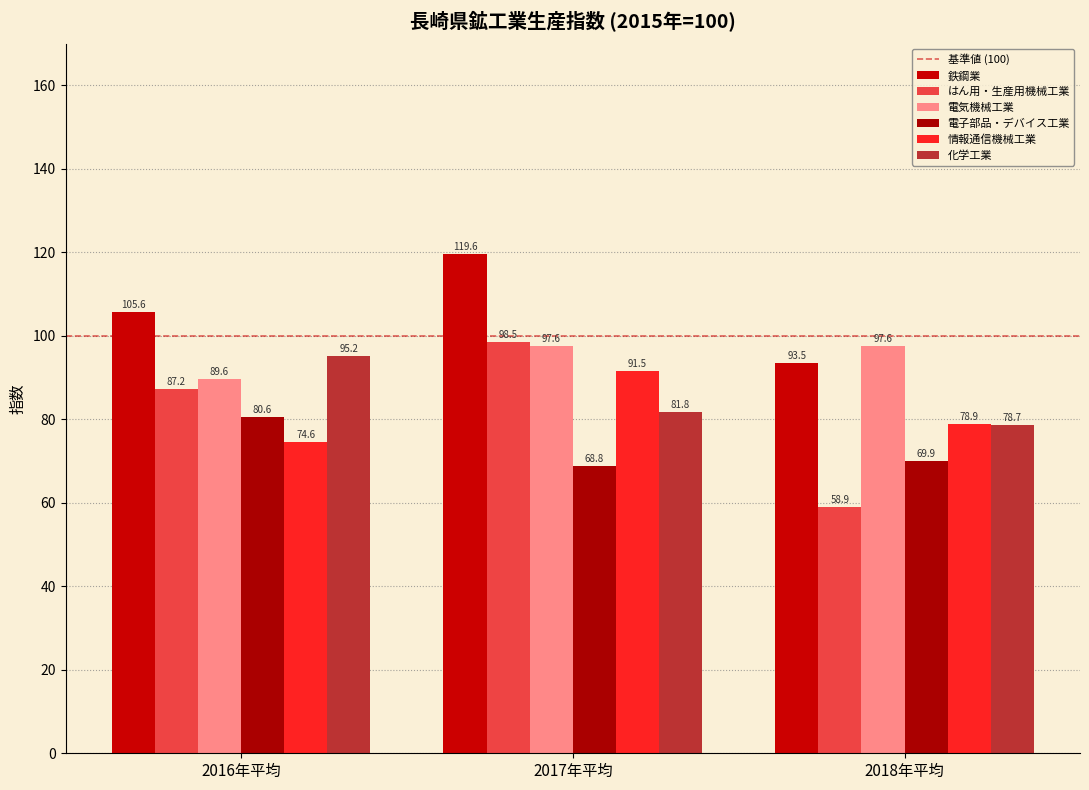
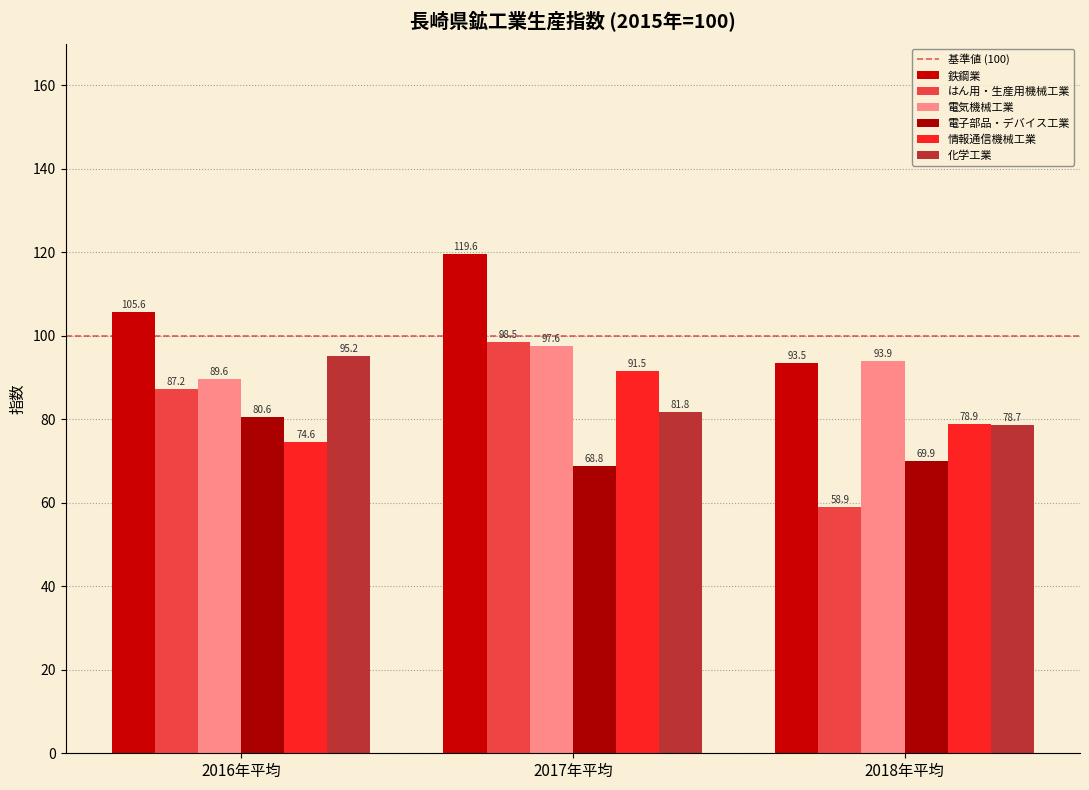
電気機械工業, 2018年平均: 97.6 -> 93.9
